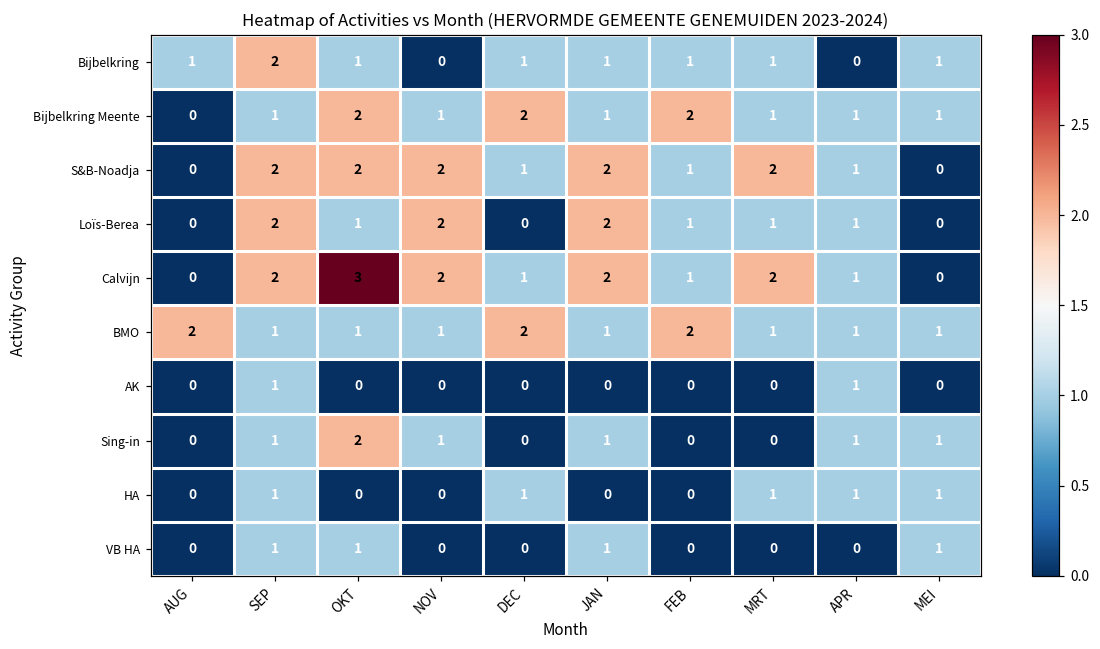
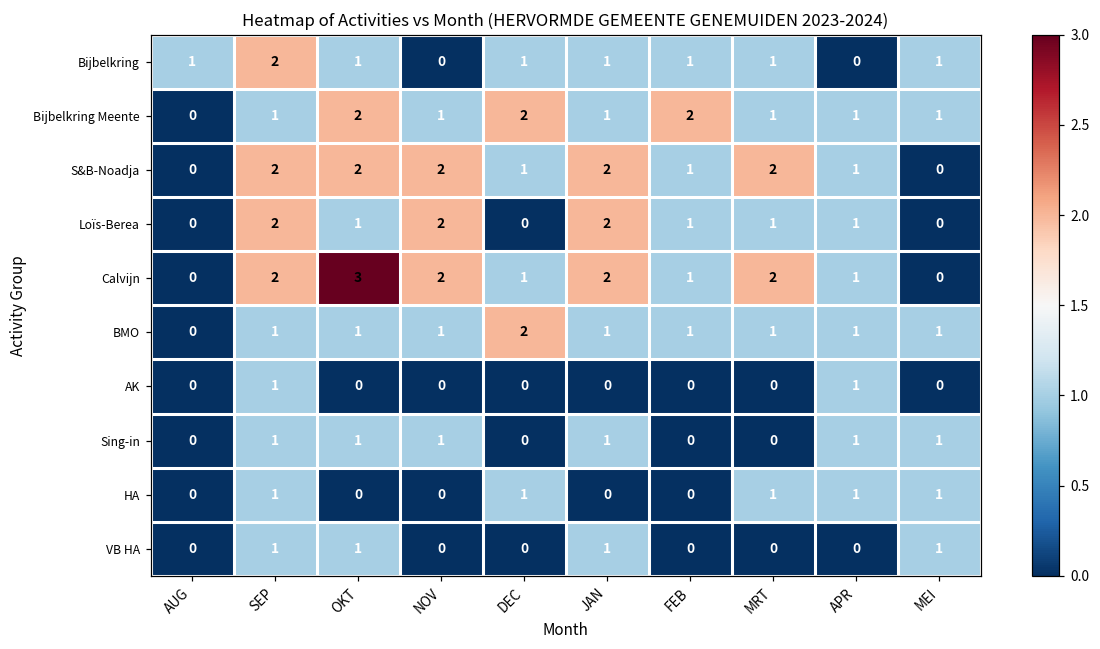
BMO, AUG: 2 -> 0
BMO, FEB: 2 -> 1
Sing-in, OKT: 2 -> 1
